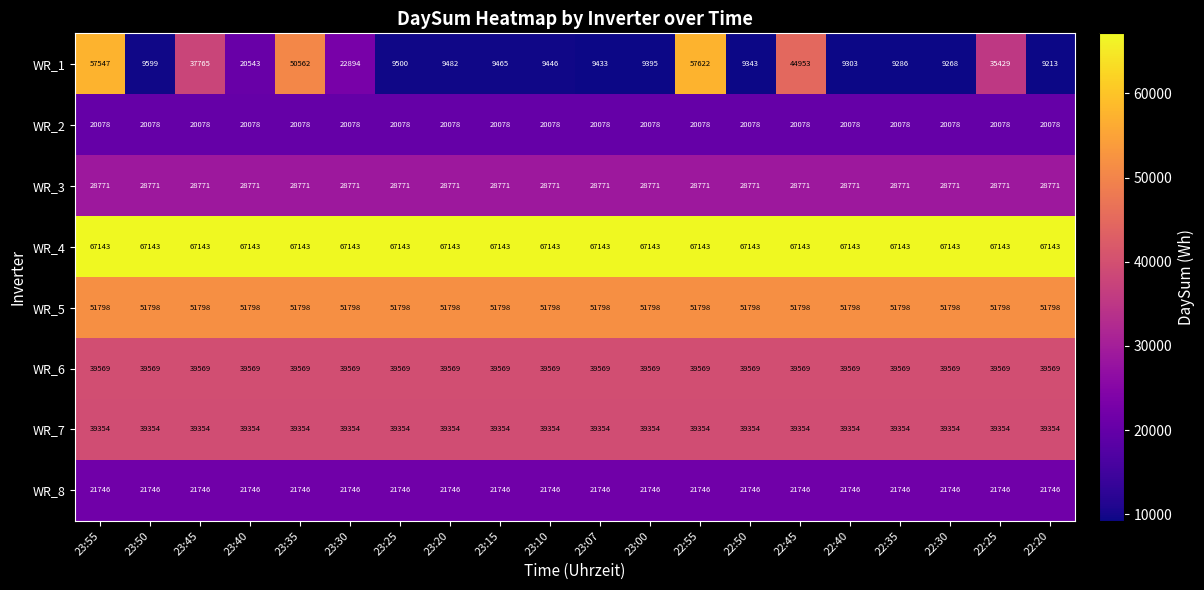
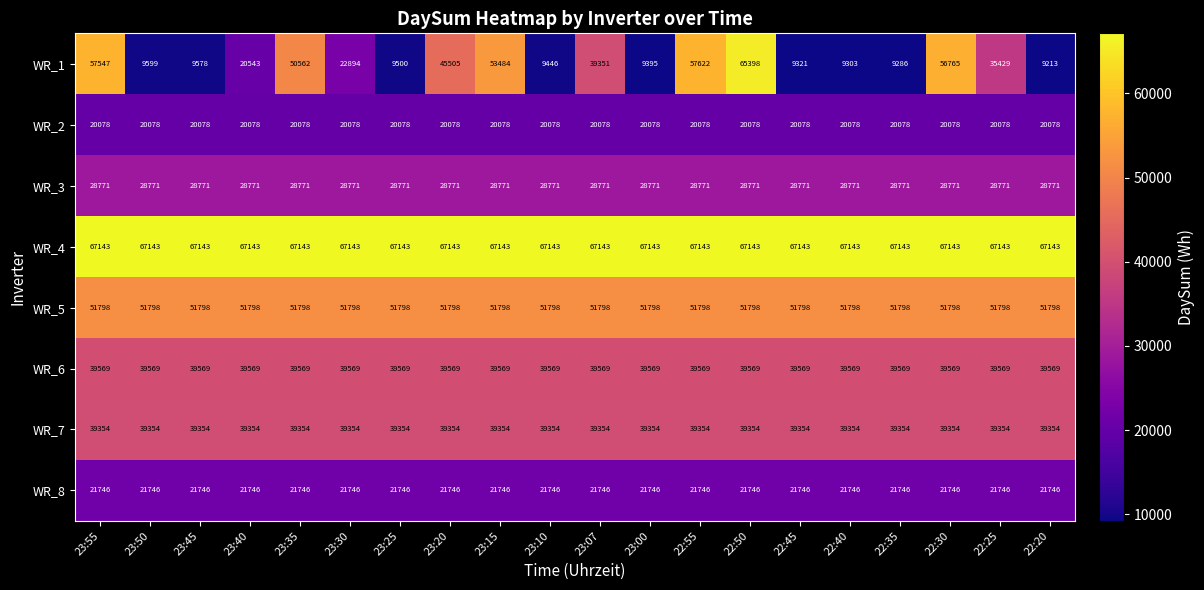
WR_1, 23:45: 37765 -> 9578
WR_1, 23:20: 9482 -> 45505
WR_1, 23:15: 9465 -> 53484
WR_1, 23:07: 9433 -> 39351
WR_1, 22:50: 9343 -> 65398
WR_1, 22:45: 44953 -> 9321
WR_1, 22:30: 9268 -> 56765
